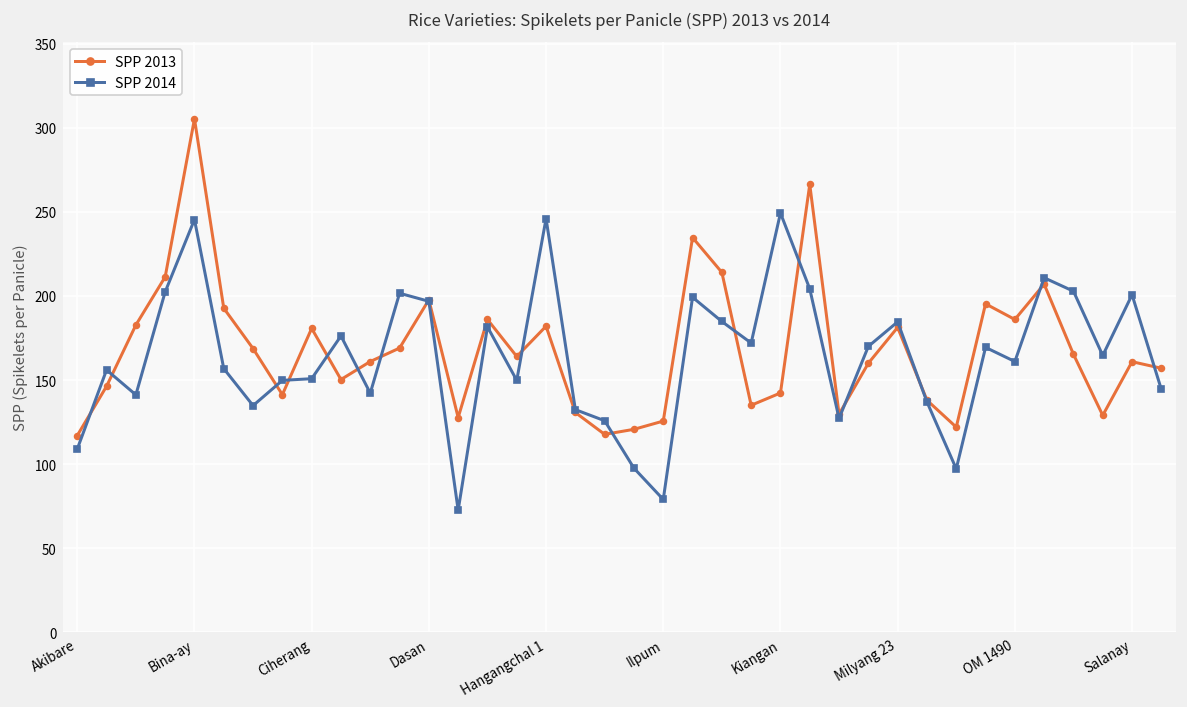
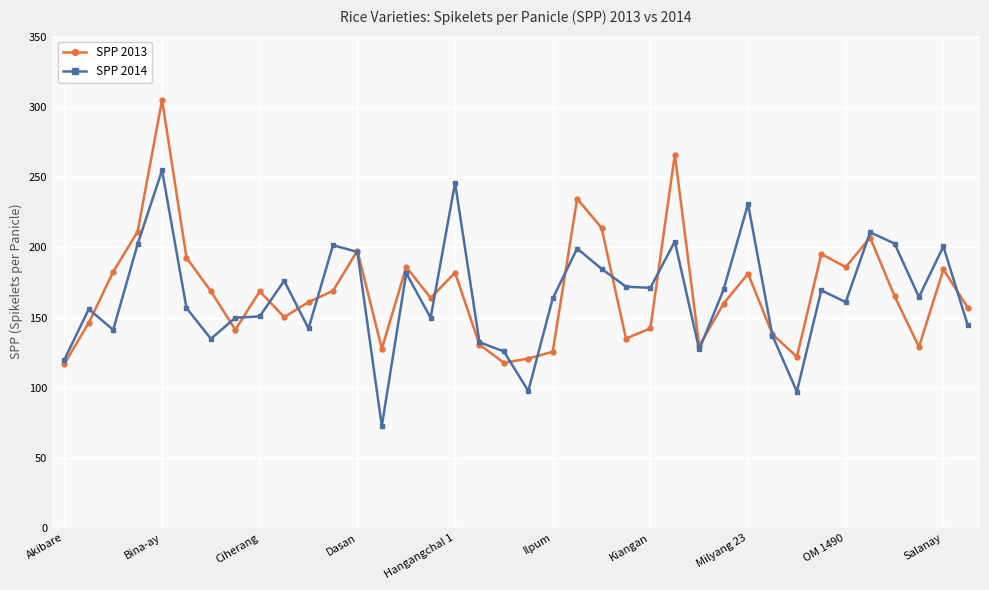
SPP 2014, Akibare: 109 -> 120
SPP 2014, Bina-ay: 245 -> 255
SPP 2013, Ciherang: 181 -> 169
SPP 2014, Ilpum: 79 -> 164
SPP 2014, Kiangan: 249 -> 171
SPP 2014, Milyang 23: 185 -> 231
SPP 2013, Salanay: 161 -> 184
